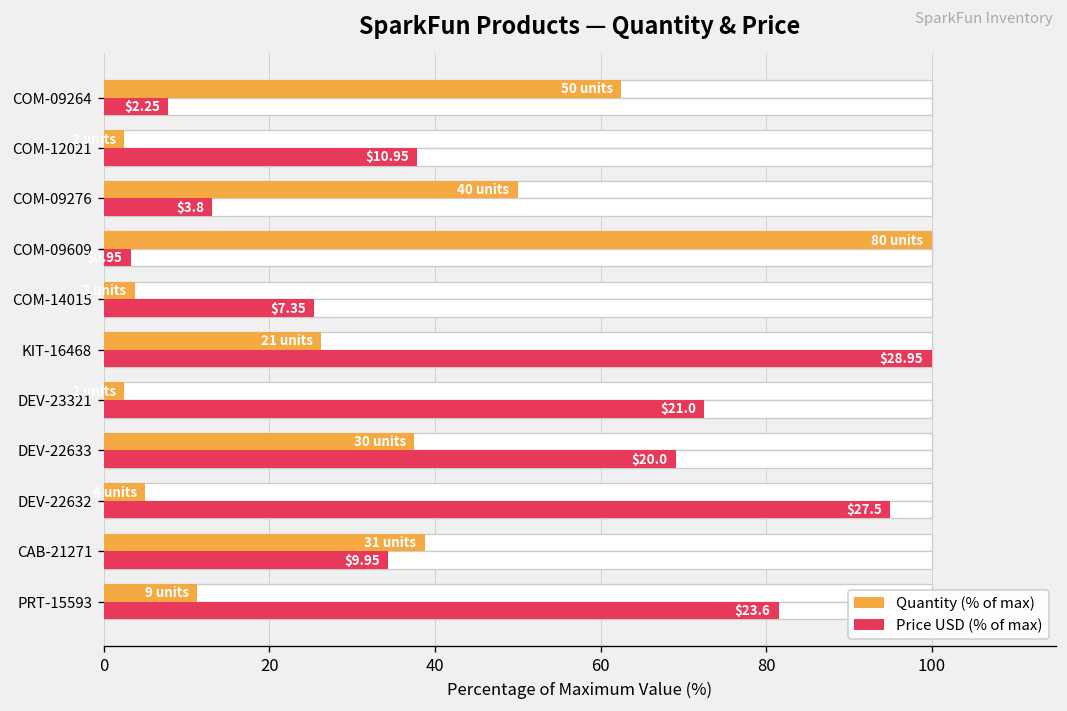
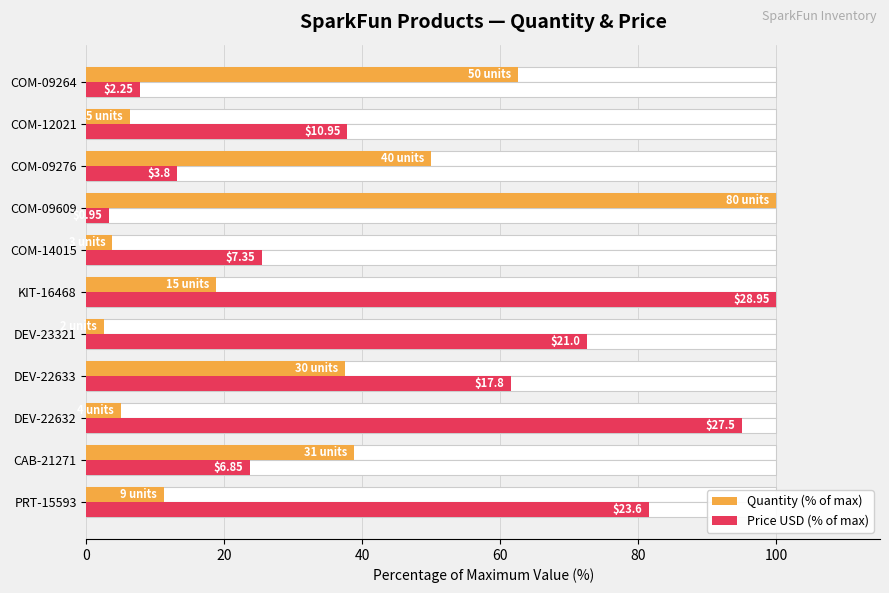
Quantity (% of max), COM-12021: 3 -> 6
Quantity (% of max), KIT-16468: 21 -> 15
Price USD (% of max), DEV-22633: $20.0 -> $17.8
Price USD (% of max), CAB-21271: $9.95 -> $6.85
